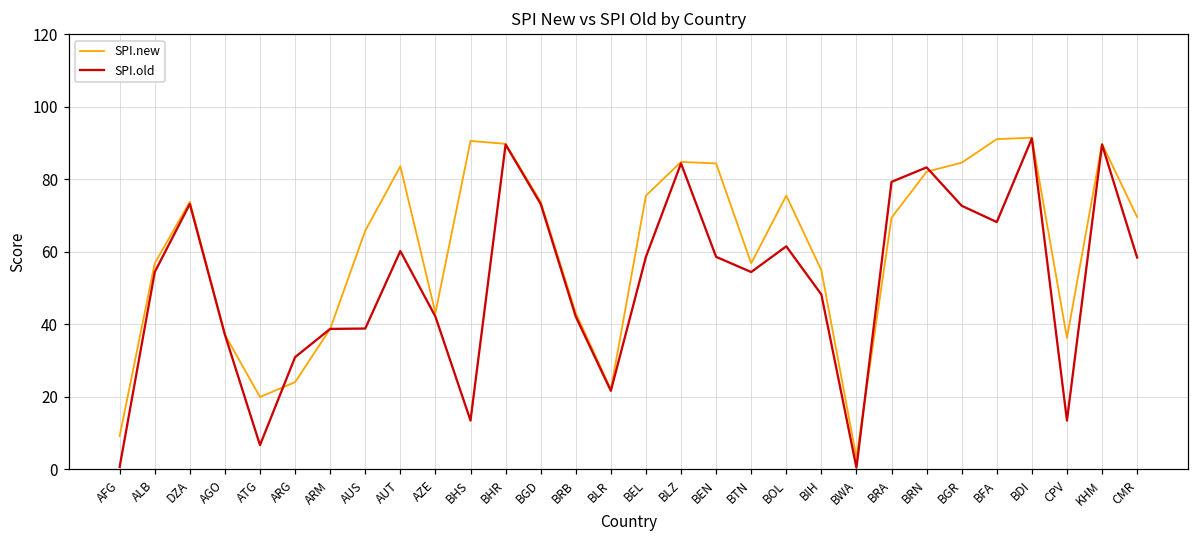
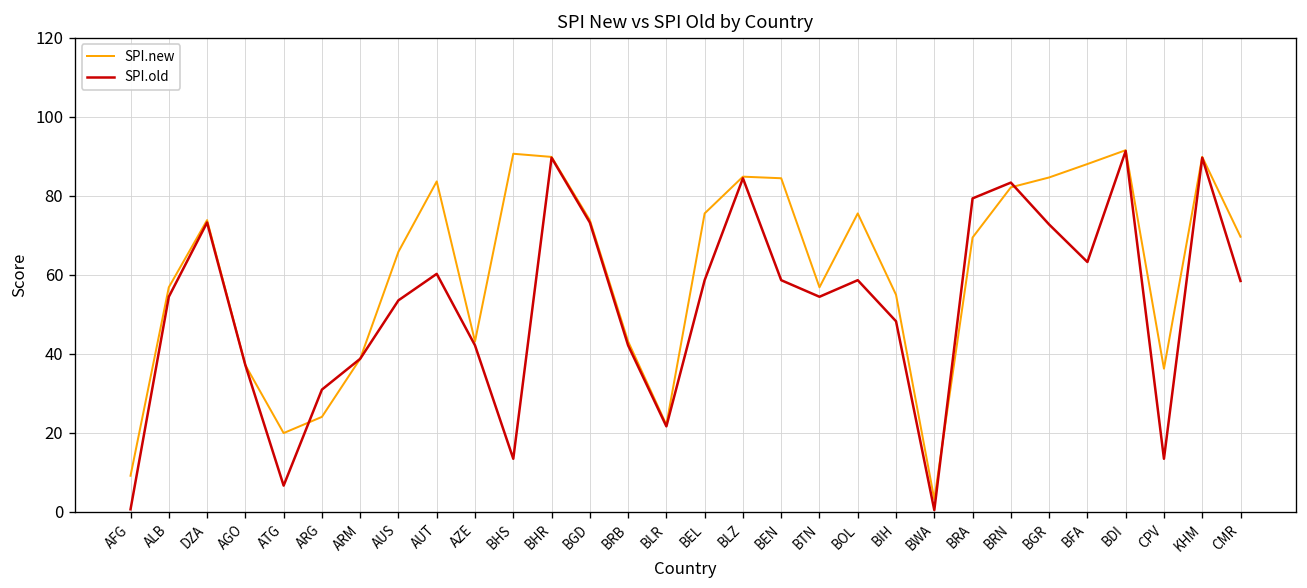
SPI.old, AUS: 39 -> 54
SPI.old, BOL: 62 -> 59
SPI.new, BFA: 91 -> 88
SPI.old, BFA: 68 -> 63
